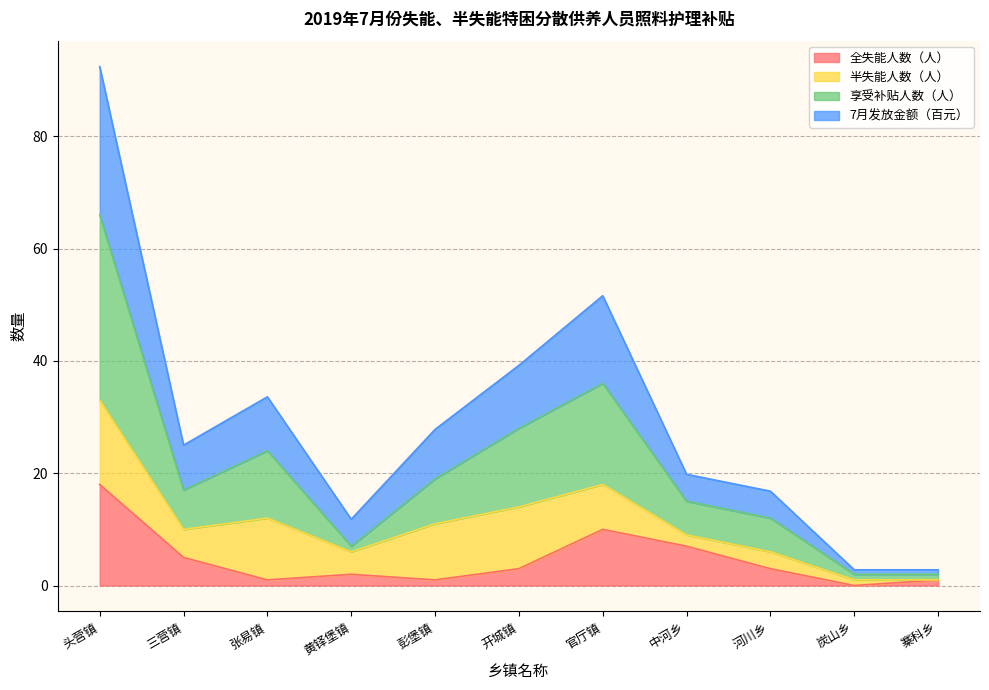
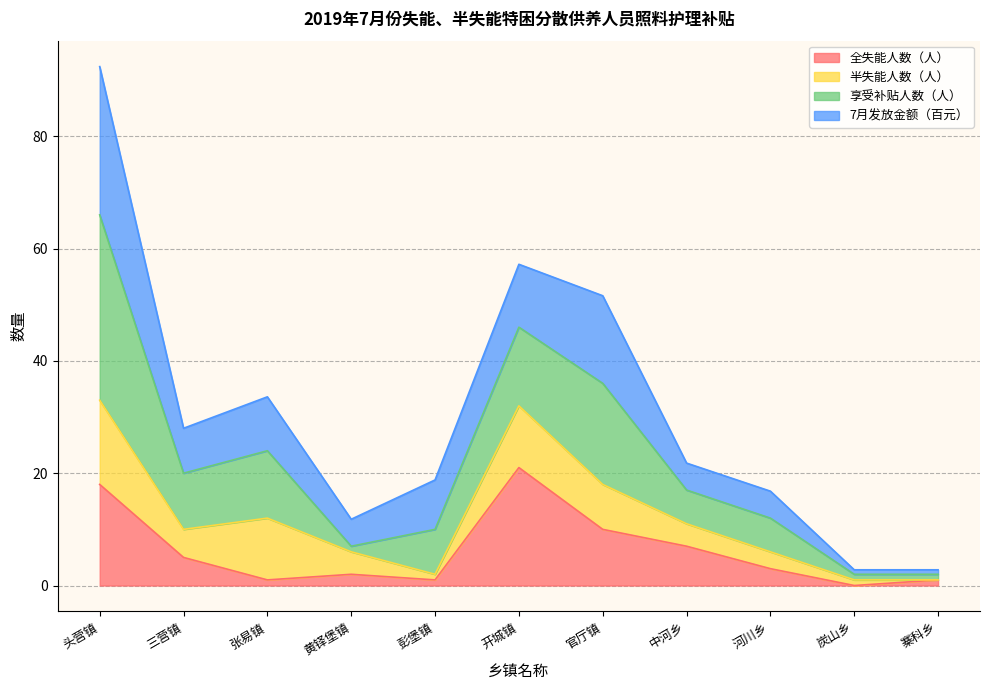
享受补贴人数（人）, 三营镇: 7 -> 10
半失能人数（人）, 彭堡镇: 10 -> 1
全失能人数（人）, 开城镇: 3 -> 21
半失能人数（人）, 中河乡: 2 -> 4
